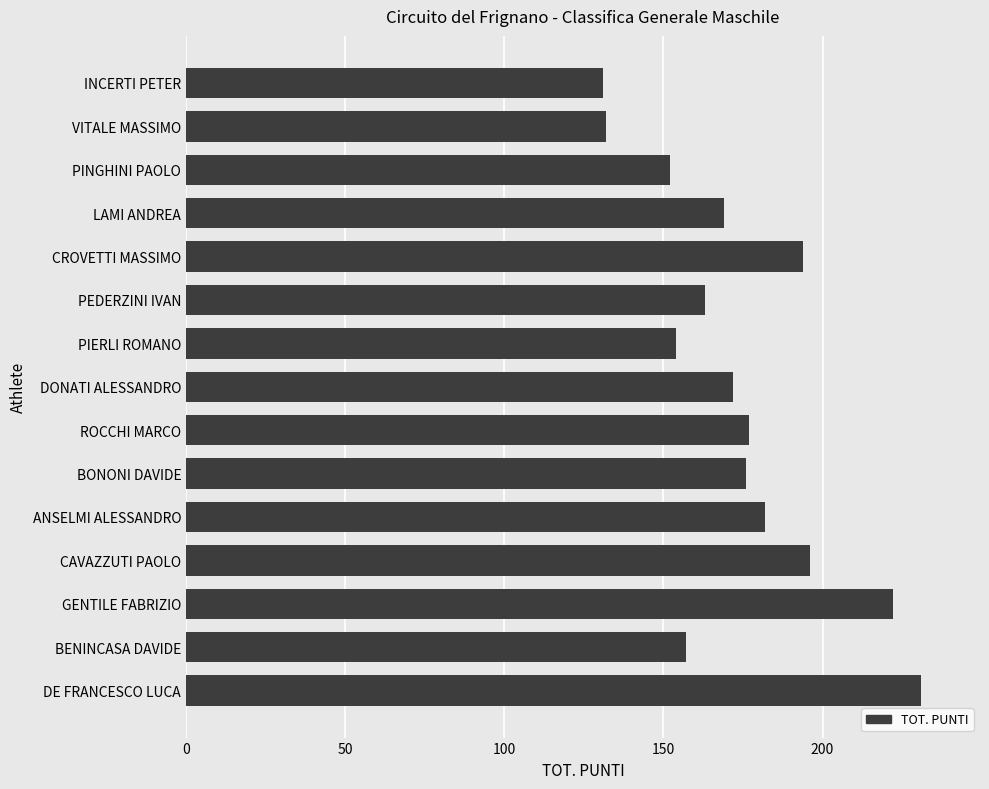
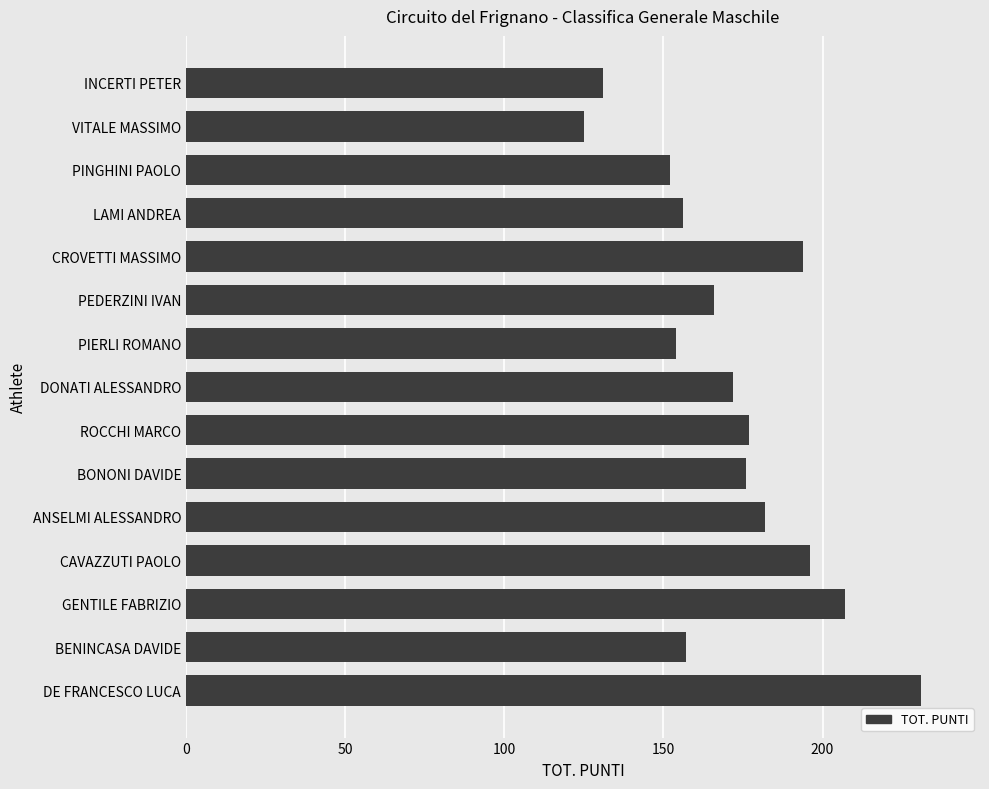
VITALE MASSIMO: 132 -> 125
LAMI ANDREA: 169 -> 156
PEDERZINI IVAN: 163 -> 166
GENTILE FABRIZIO: 222 -> 207
